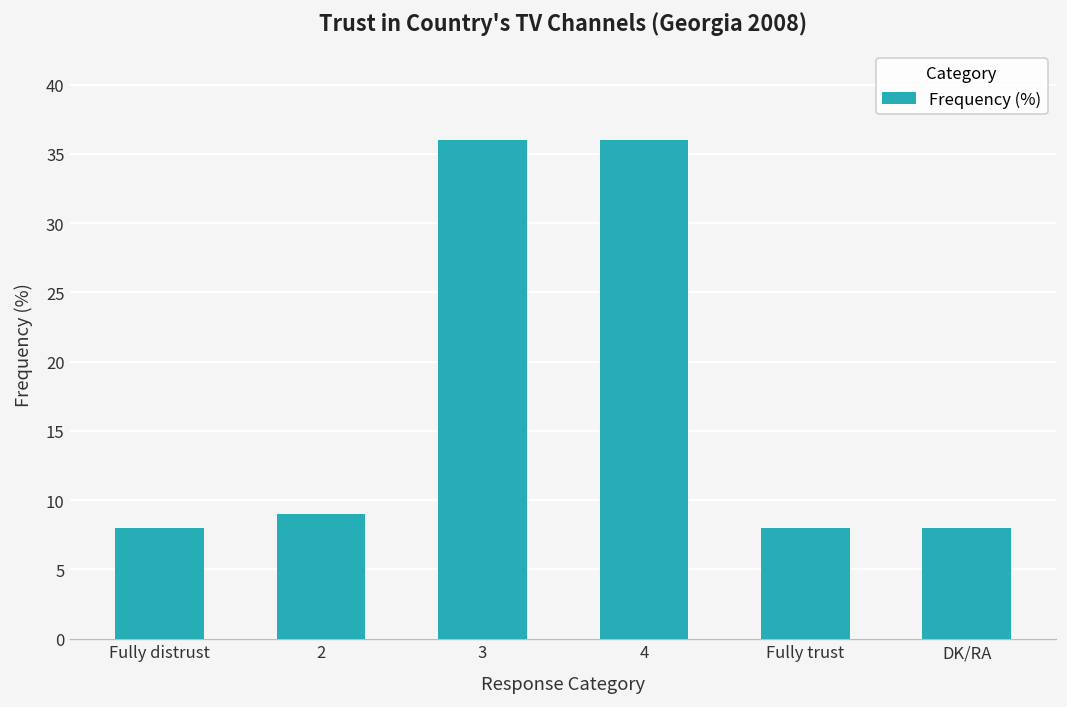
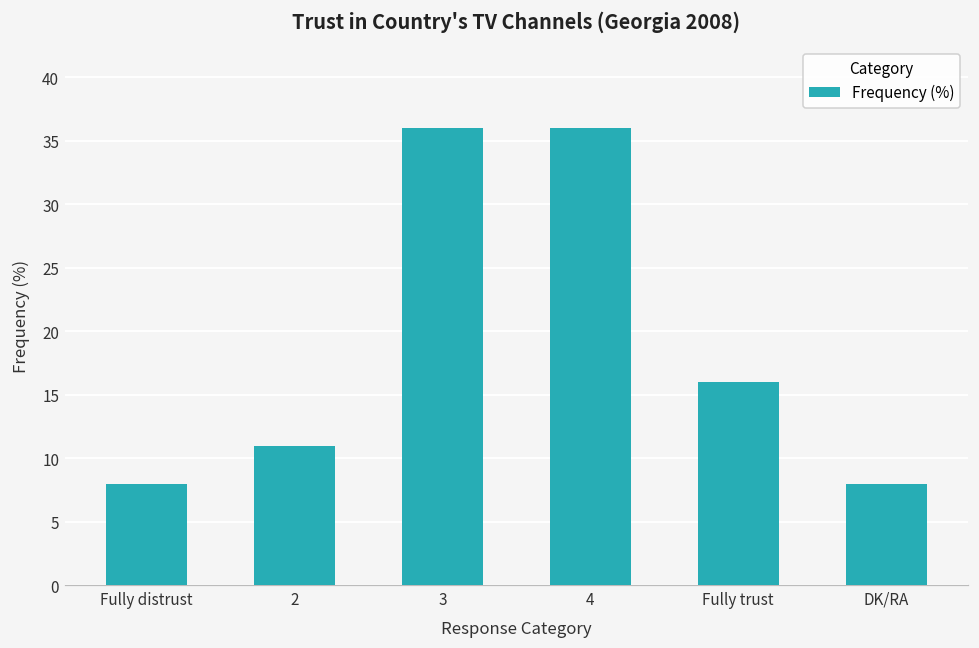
2: 9 -> 11
Fully trust: 8 -> 16
